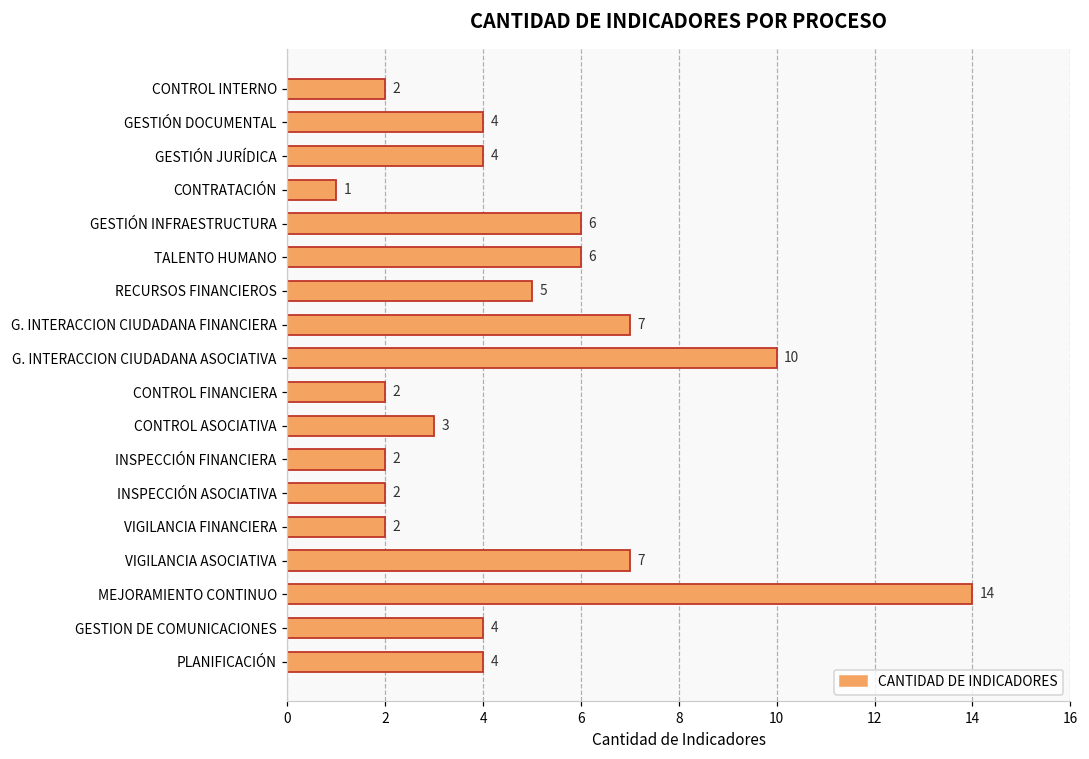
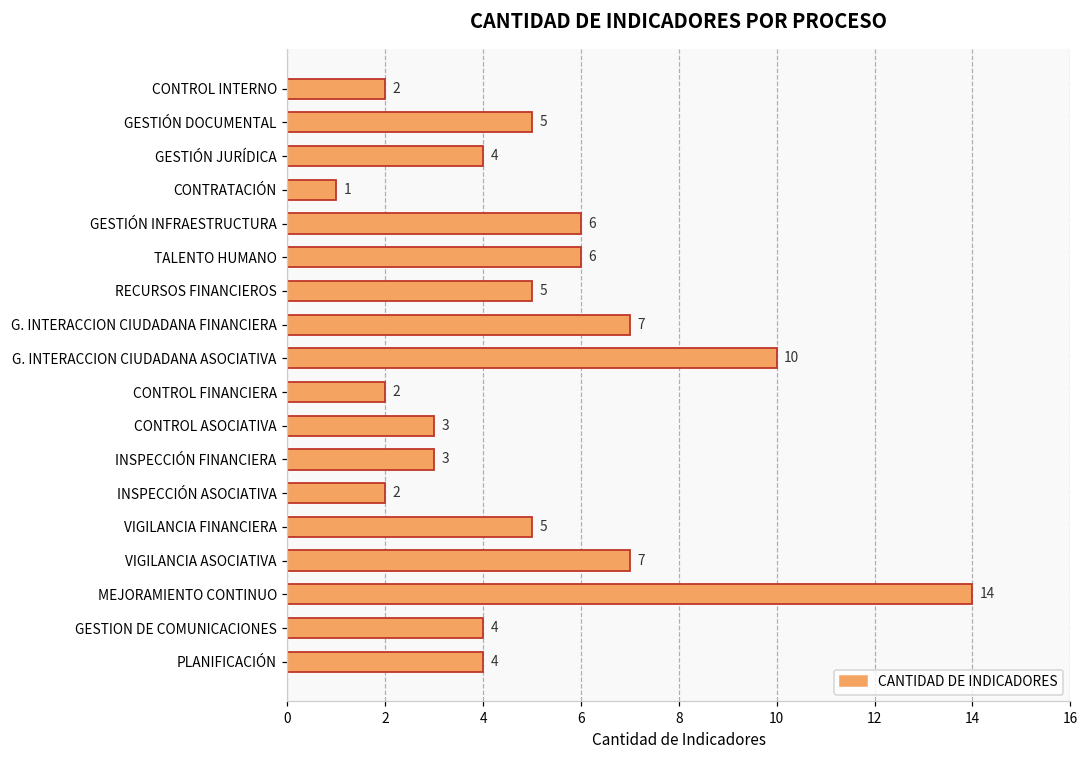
GESTIÓN DOCUMENTAL: 4 -> 5
INSPECCIÓN FINANCIERA: 2 -> 3
VIGILANCIA FINANCIERA: 2 -> 5
